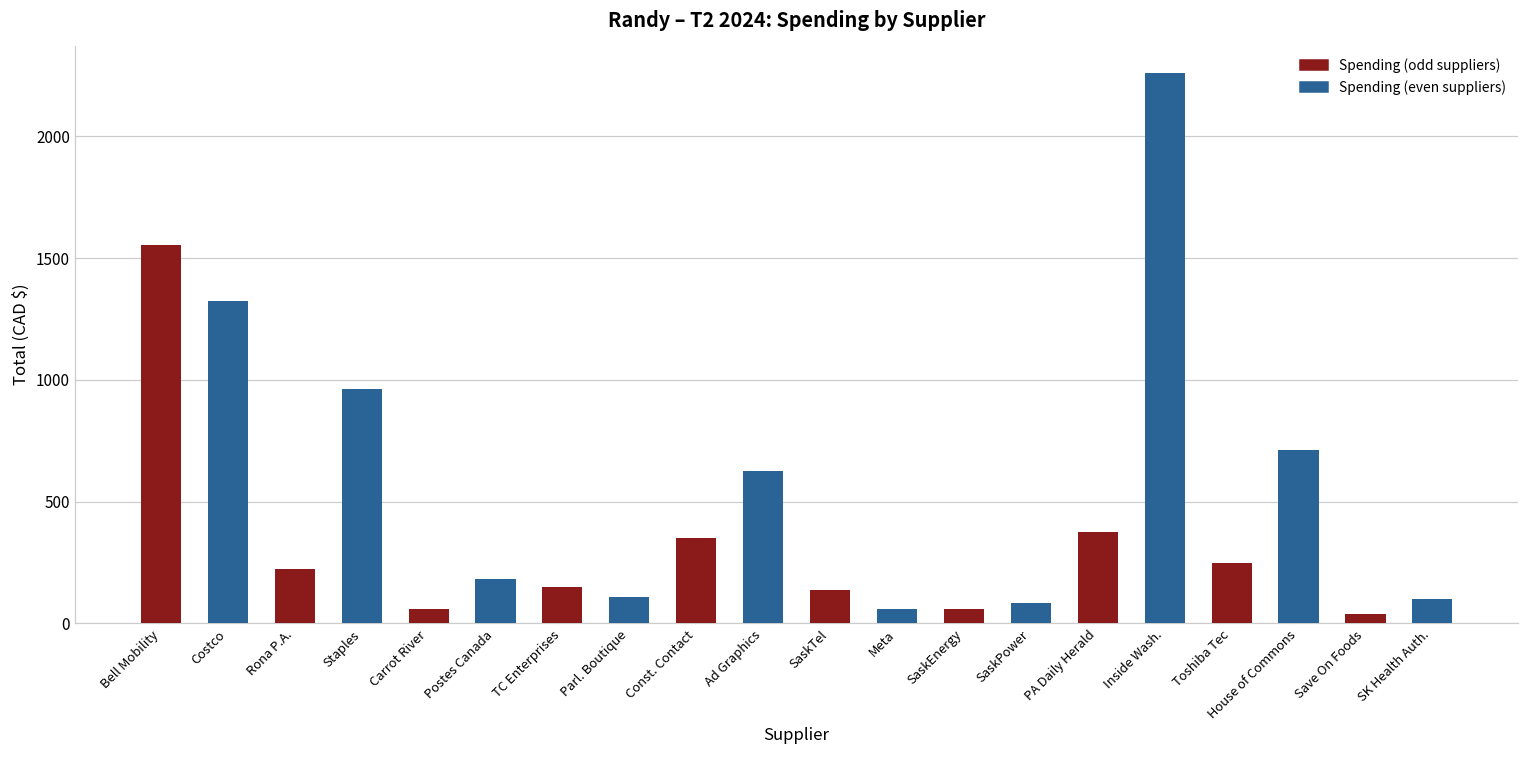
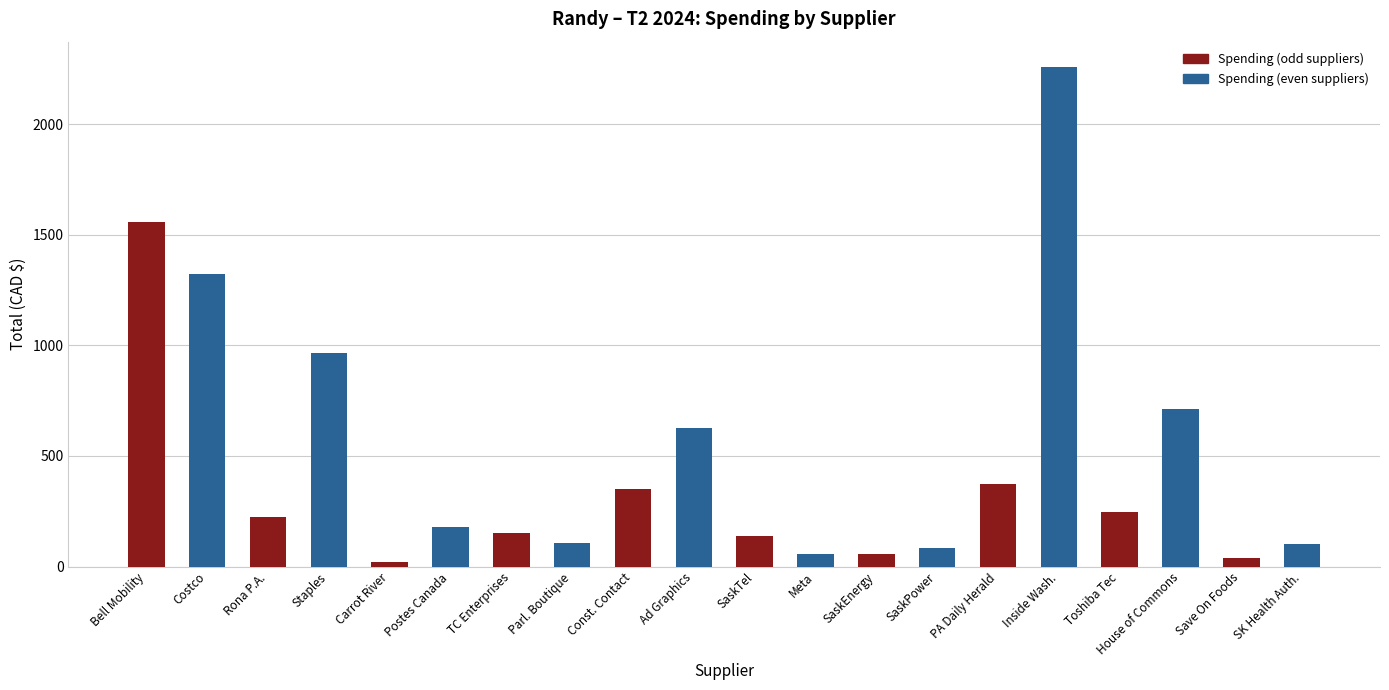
Carrot River: 60 -> 20
